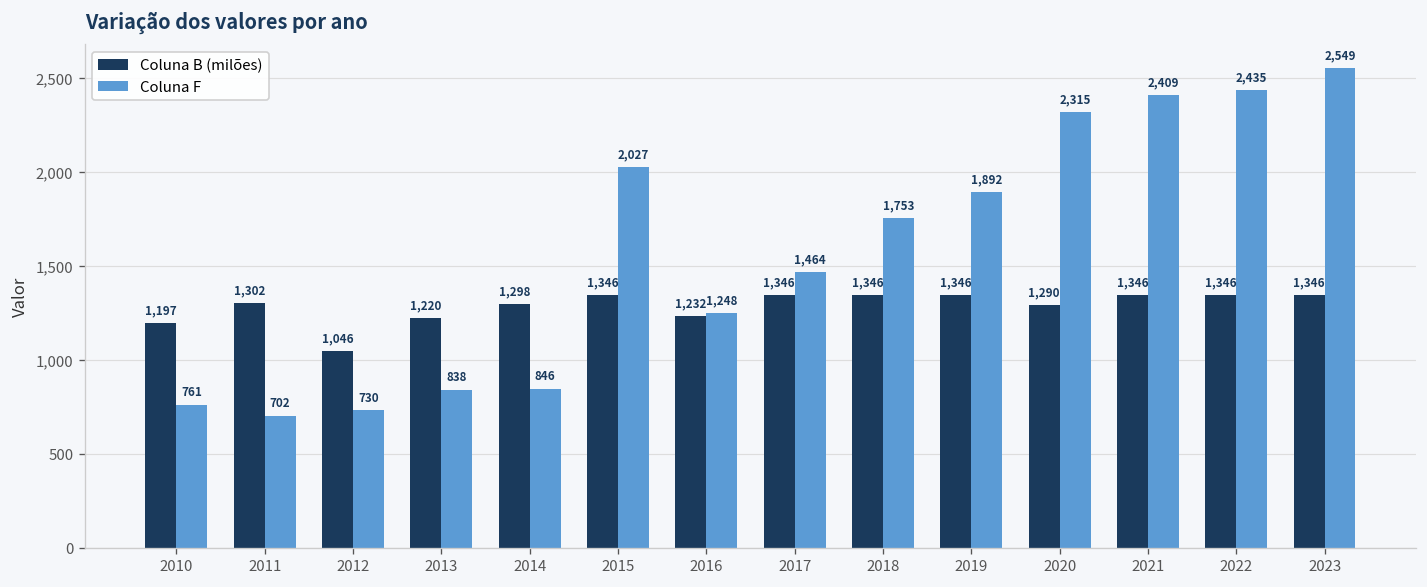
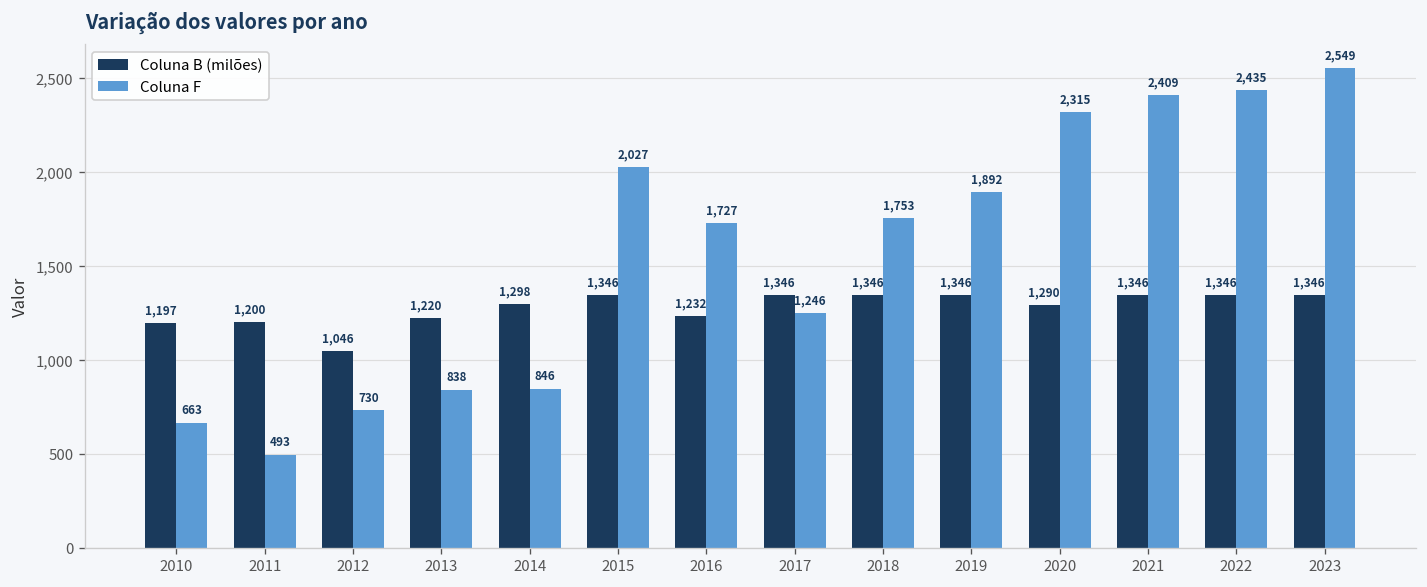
Coluna F, 2010: 761 -> 663
Coluna B (milões), 2011: 1,302 -> 1,200
Coluna F, 2011: 702 -> 493
Coluna F, 2016: 1,248 -> 1,727
Coluna F, 2017: 1,464 -> 1,246
